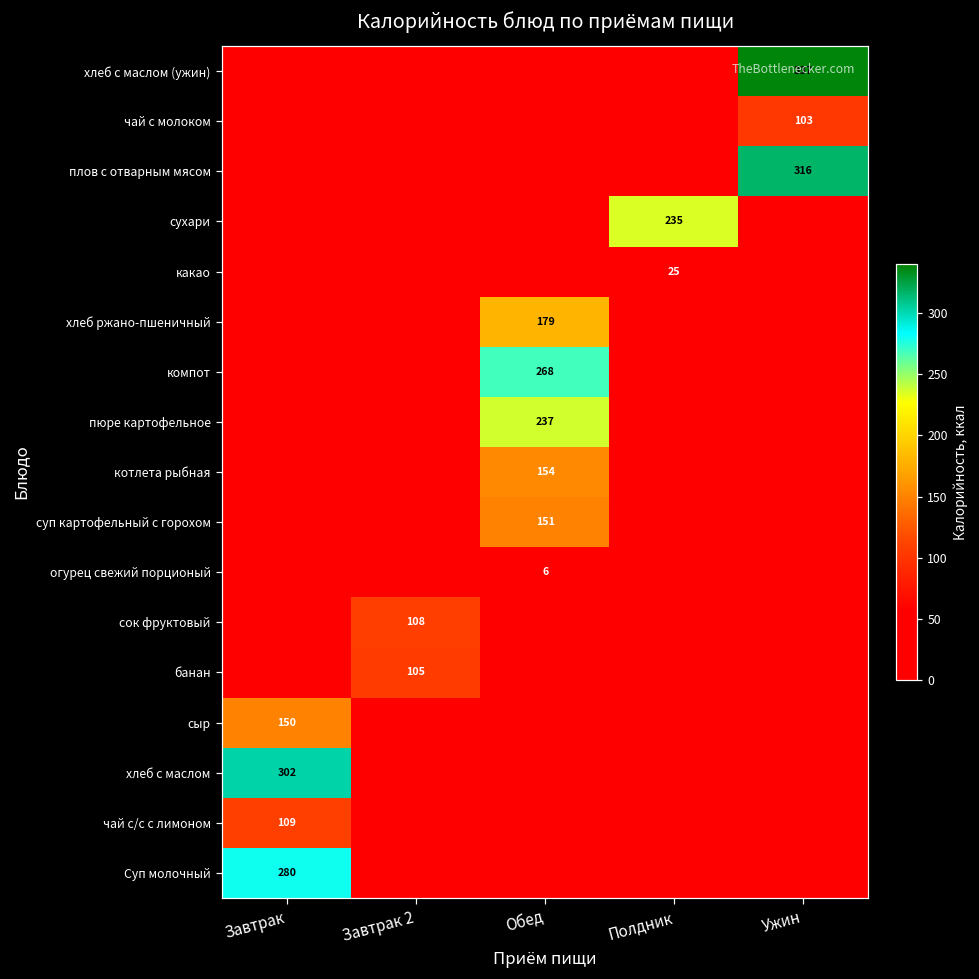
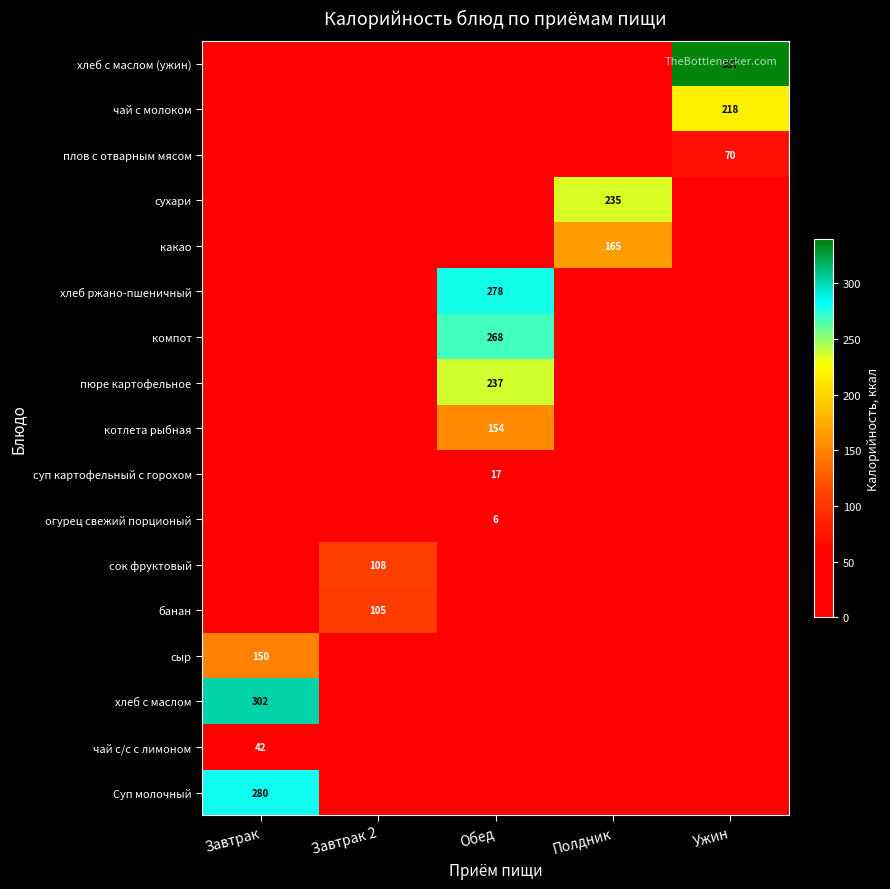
чай с молоком, Ужин: 103 -> 218
плов с отварным мясом, Ужин: 316 -> 70
какао, Полдник: 25 -> 165
хлеб ржано-пшеничный, Обед: 179 -> 278
суп картофельный с горохом, Обед: 151 -> 17
чай с/с с лимоном, Завтрак: 109 -> 42
